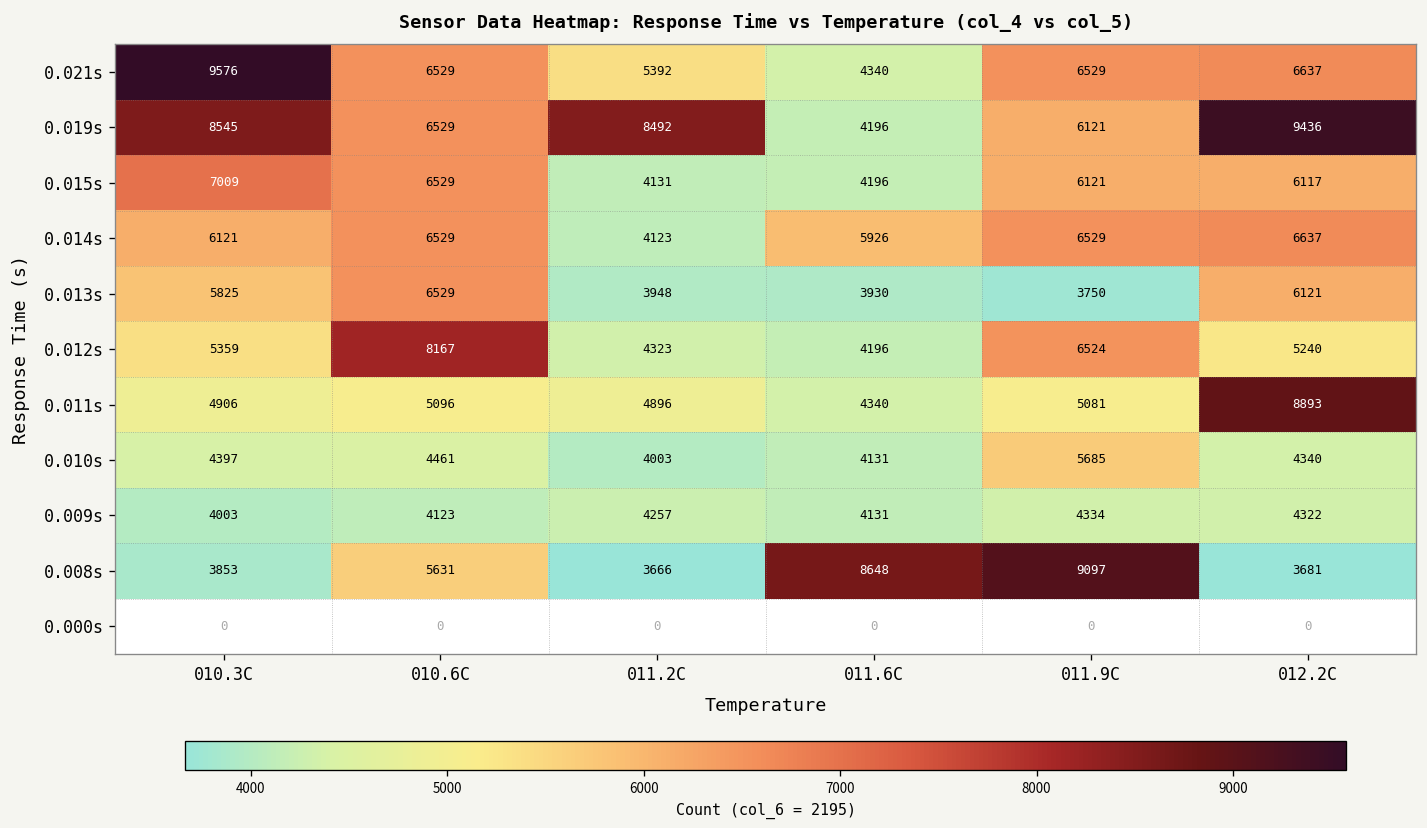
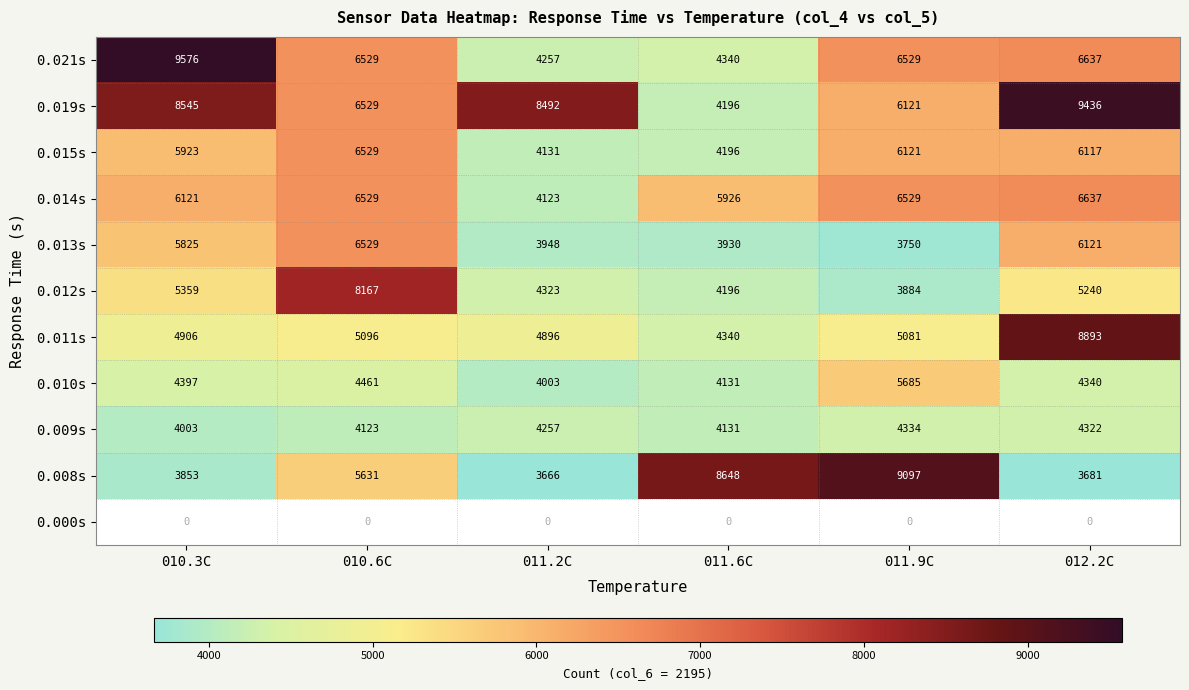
0.021s, 011.2C: 5392 -> 4257
0.015s, 010.3C: 7009 -> 5923
0.012s, 011.9C: 6524 -> 3884
